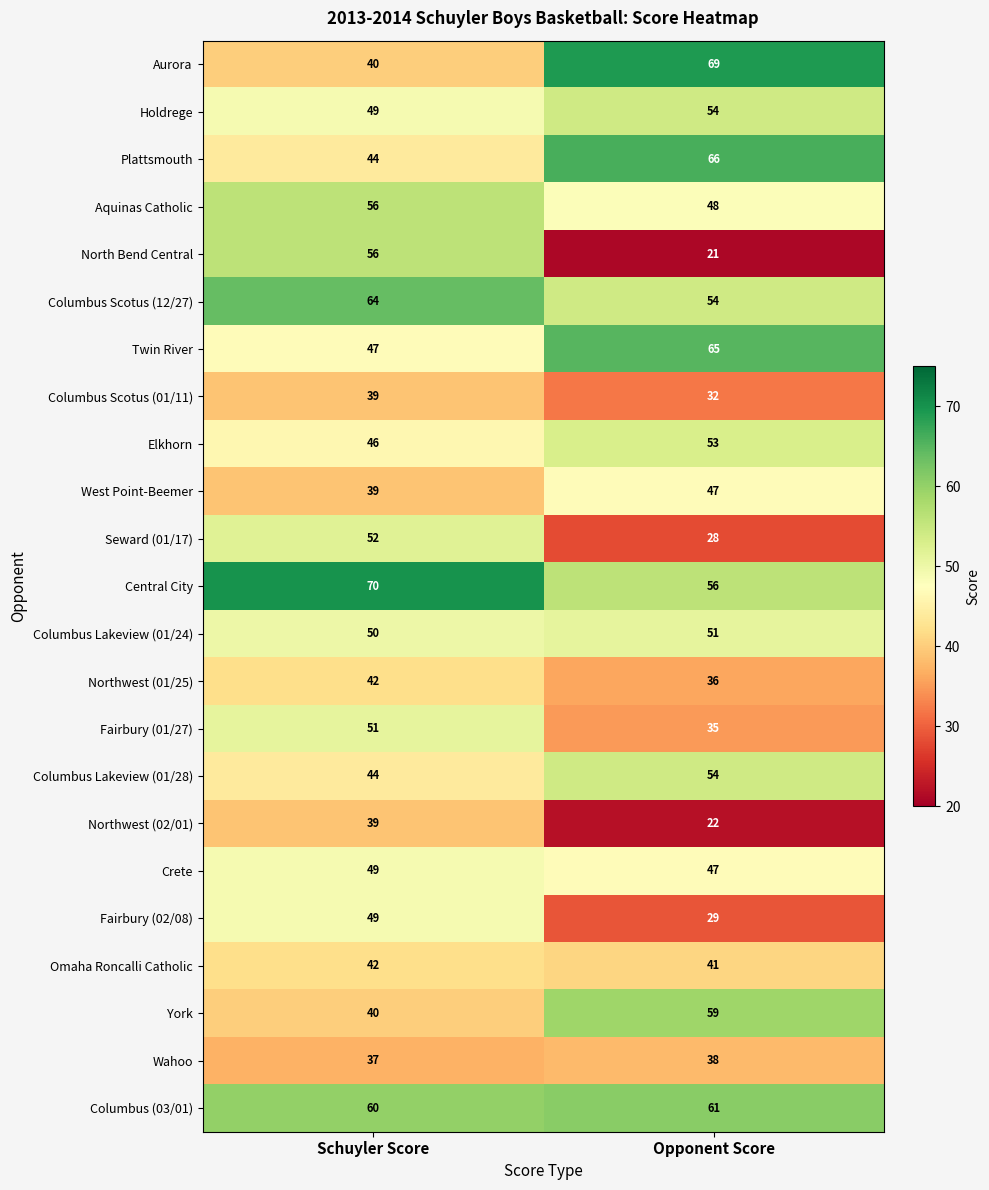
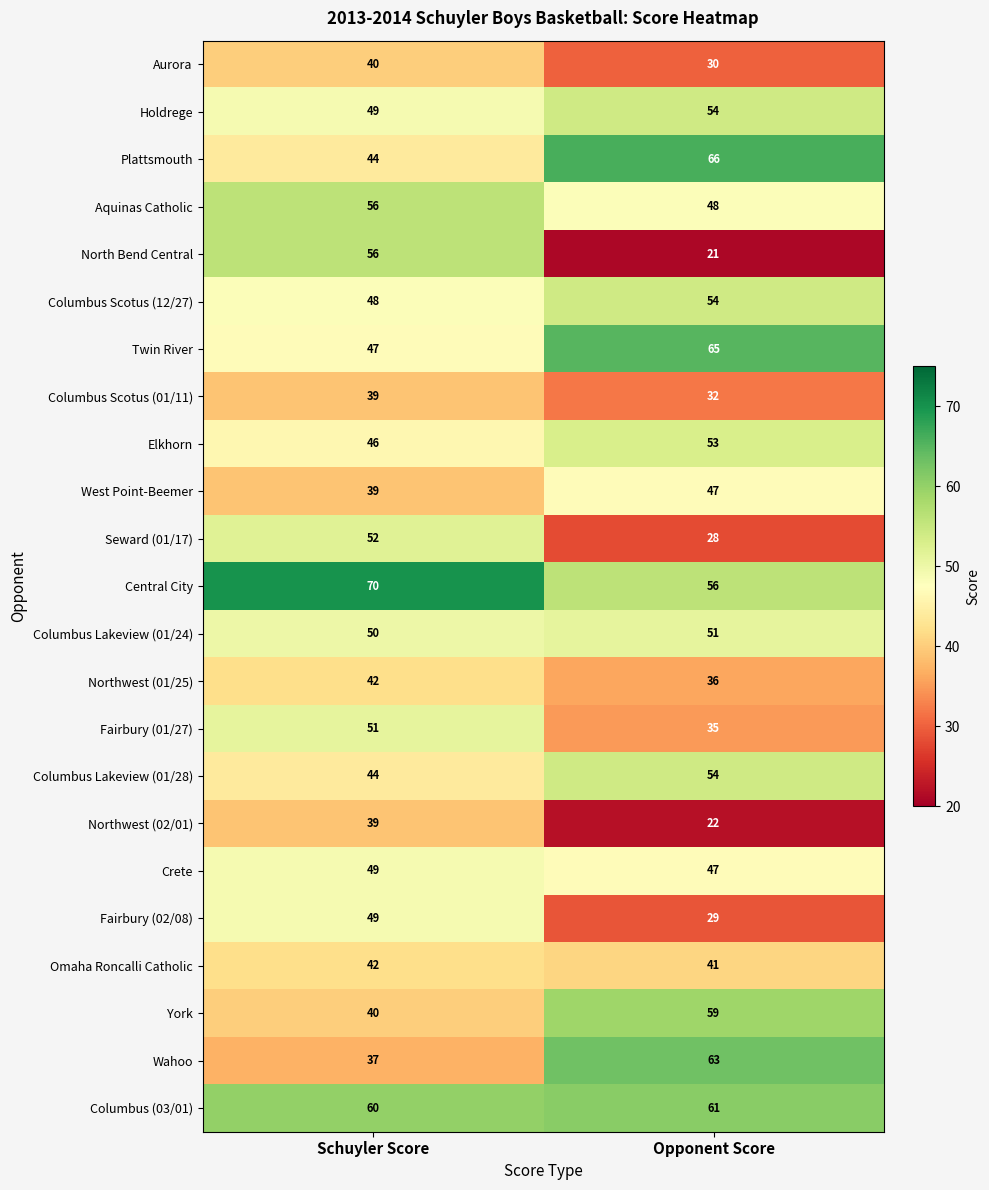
Aurora, Opponent Score: 69 -> 30
Columbus Scotus (12/27), Schuyler Score: 64 -> 48
Wahoo, Opponent Score: 38 -> 63
